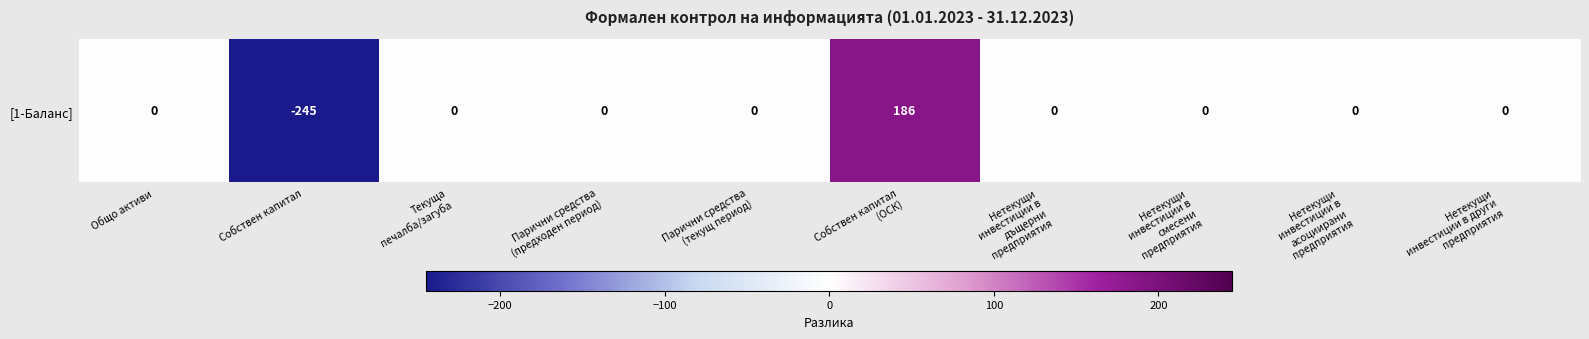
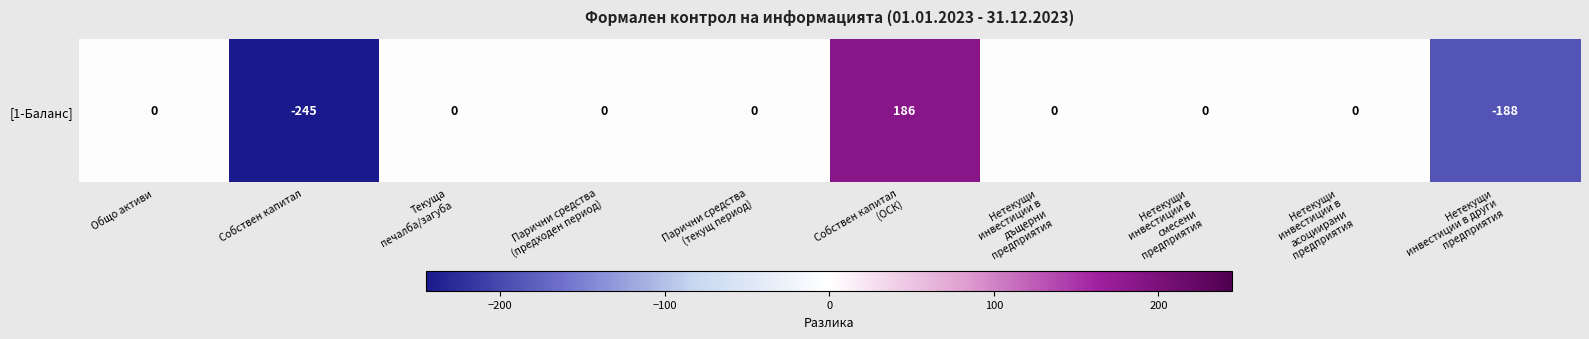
[1-Баланс], Нетекущи инвестиции в други предприятия: 0 -> -188
